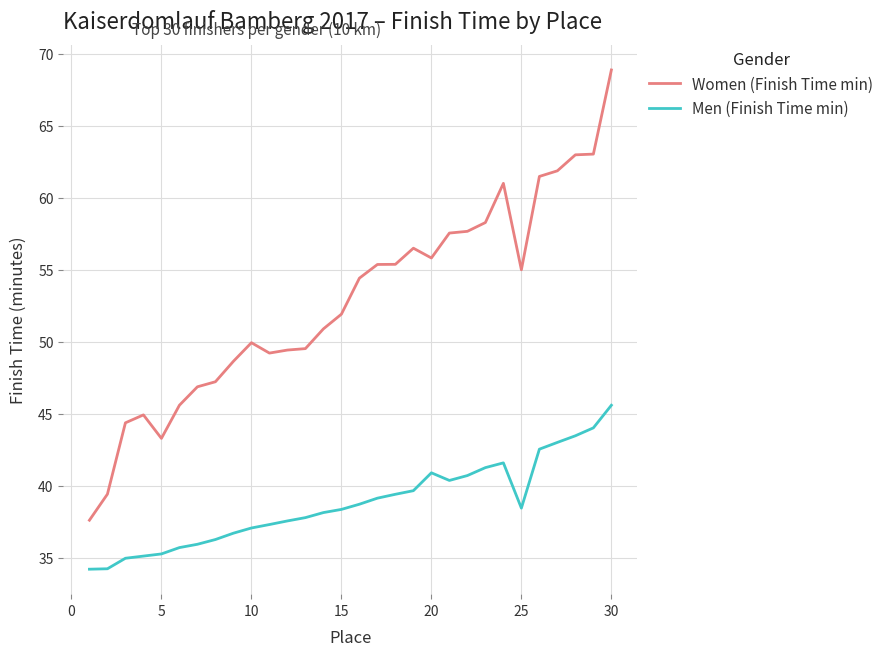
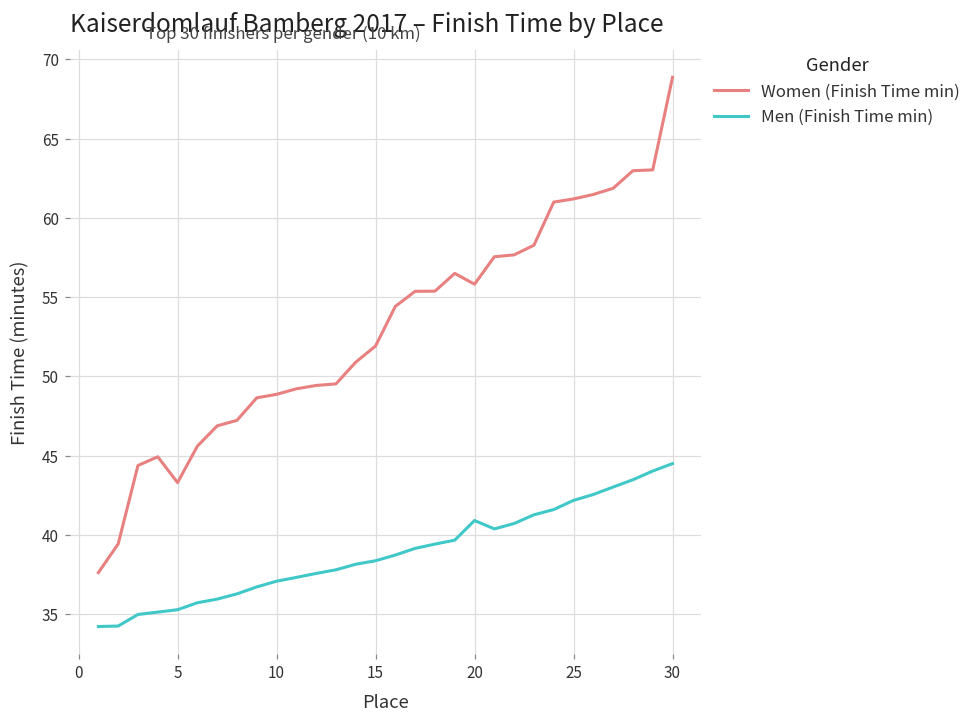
Women (Finish Time min), 10: 49.9 -> 48.9
Women (Finish Time min), 25: 55.0 -> 61.2
Men (Finish Time min), 25: 38.5 -> 42.2
Men (Finish Time min), 30: 45.6 -> 44.5
